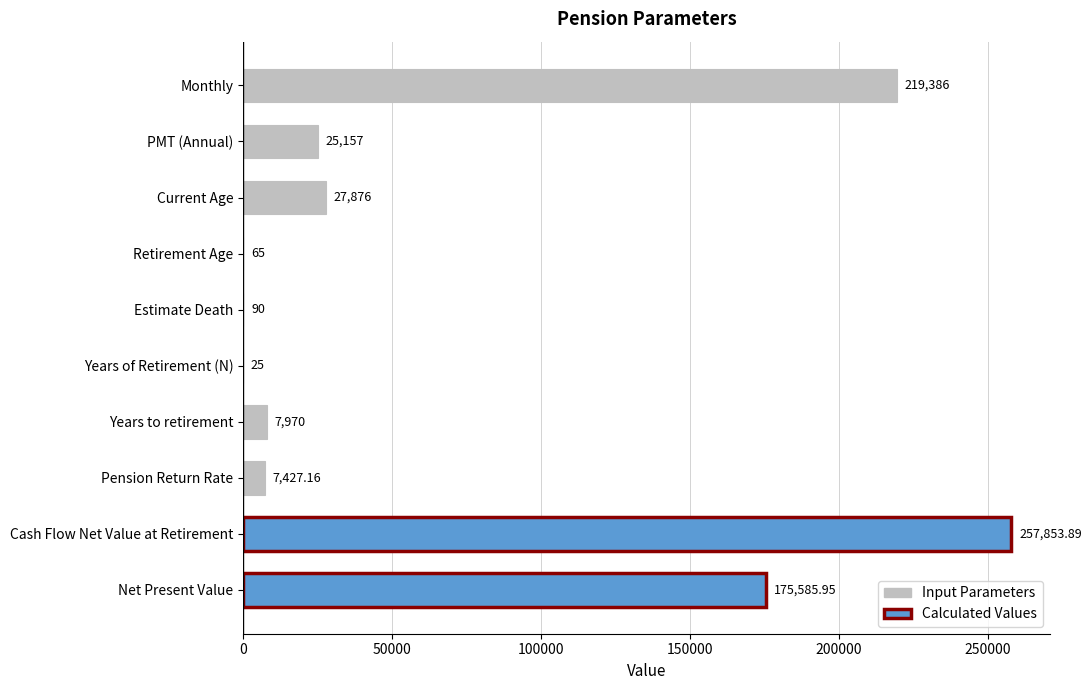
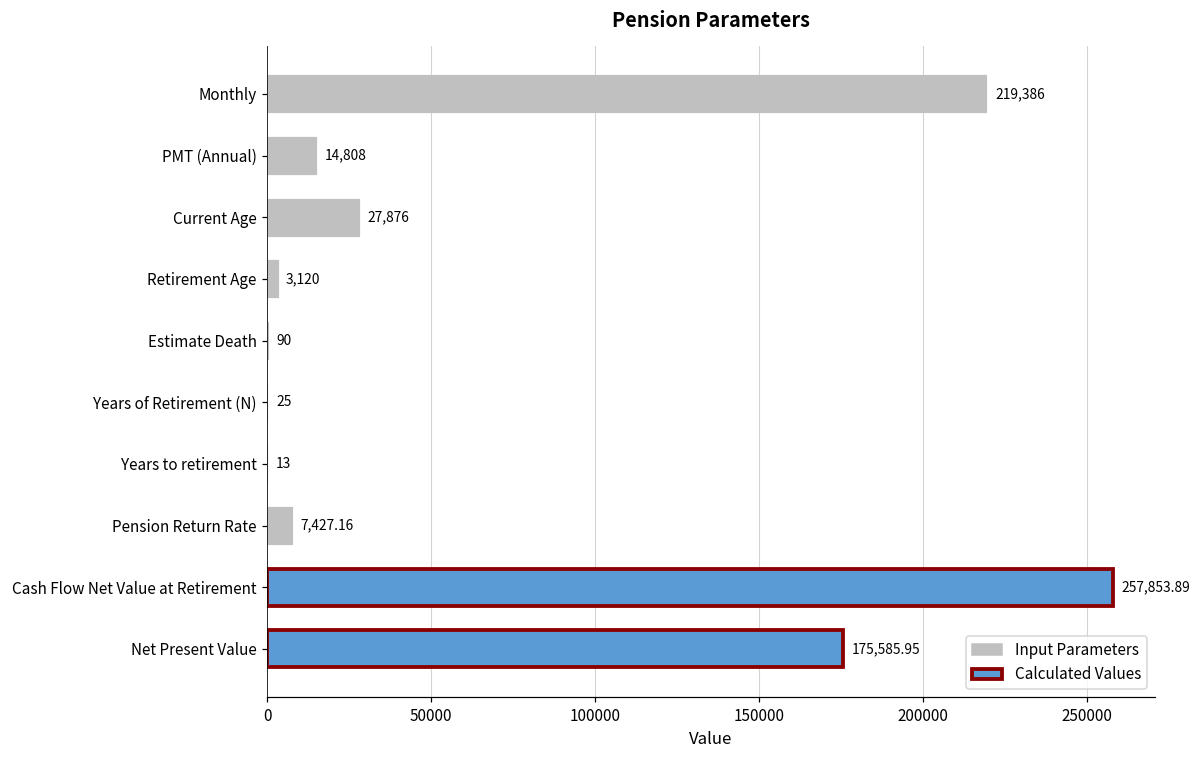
PMT (Annual): 25,157 -> 14,808
Retirement Age: 65 -> 3,120
Years to retirement: 7,970 -> 13
